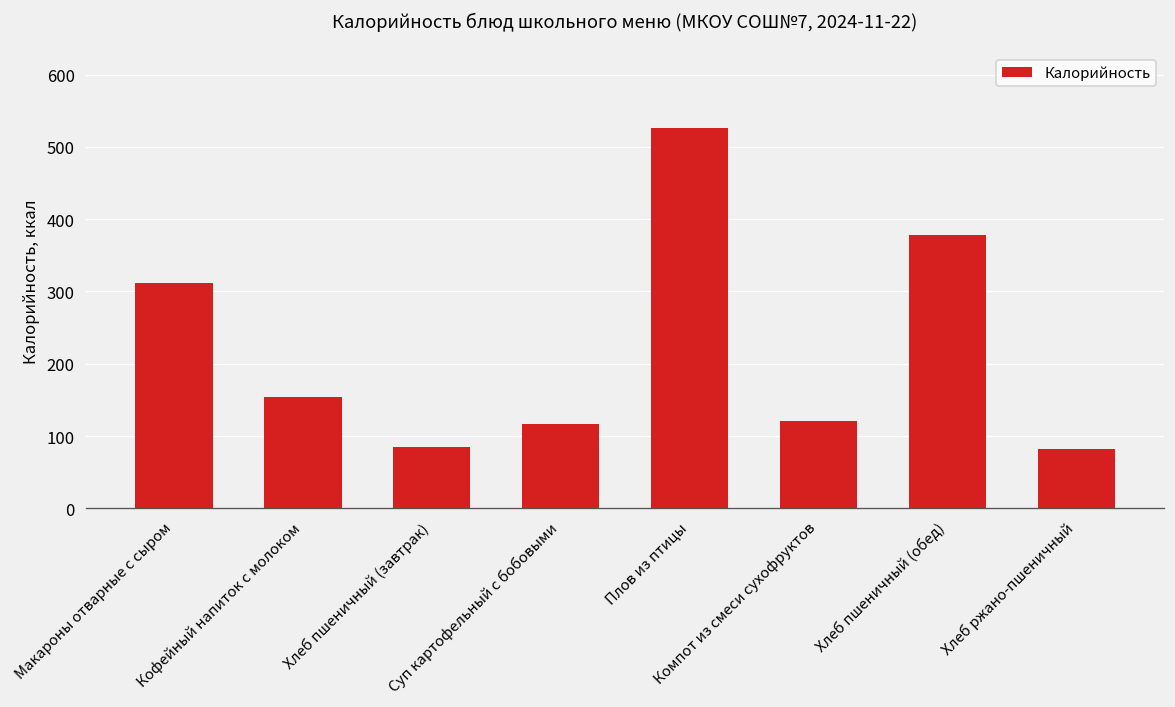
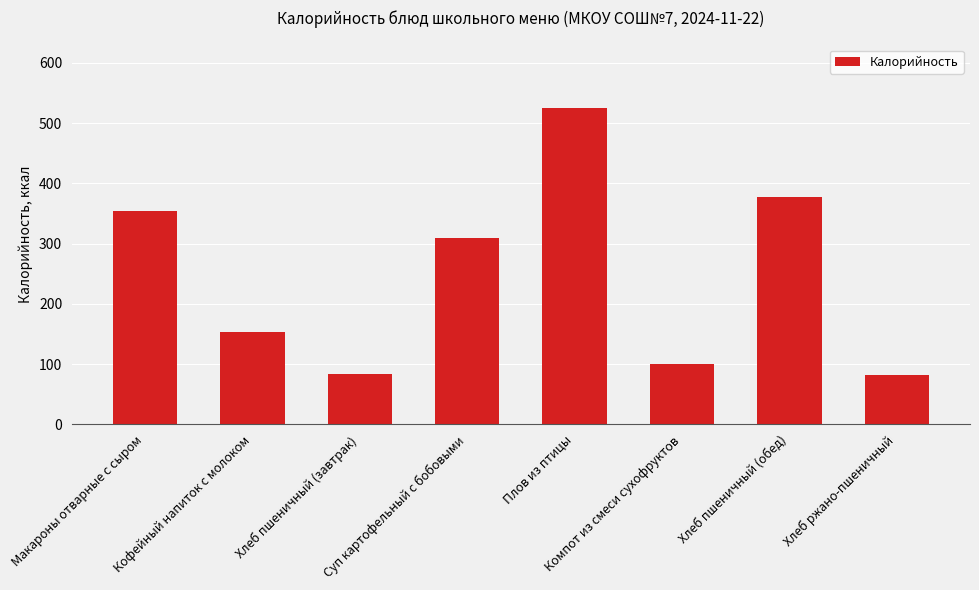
Макароны отварные с сыром: 310 -> 350
Суп картофельный с бобовыми: 120 -> 310
Компот из смеси сухофруктов: 120 -> 100
